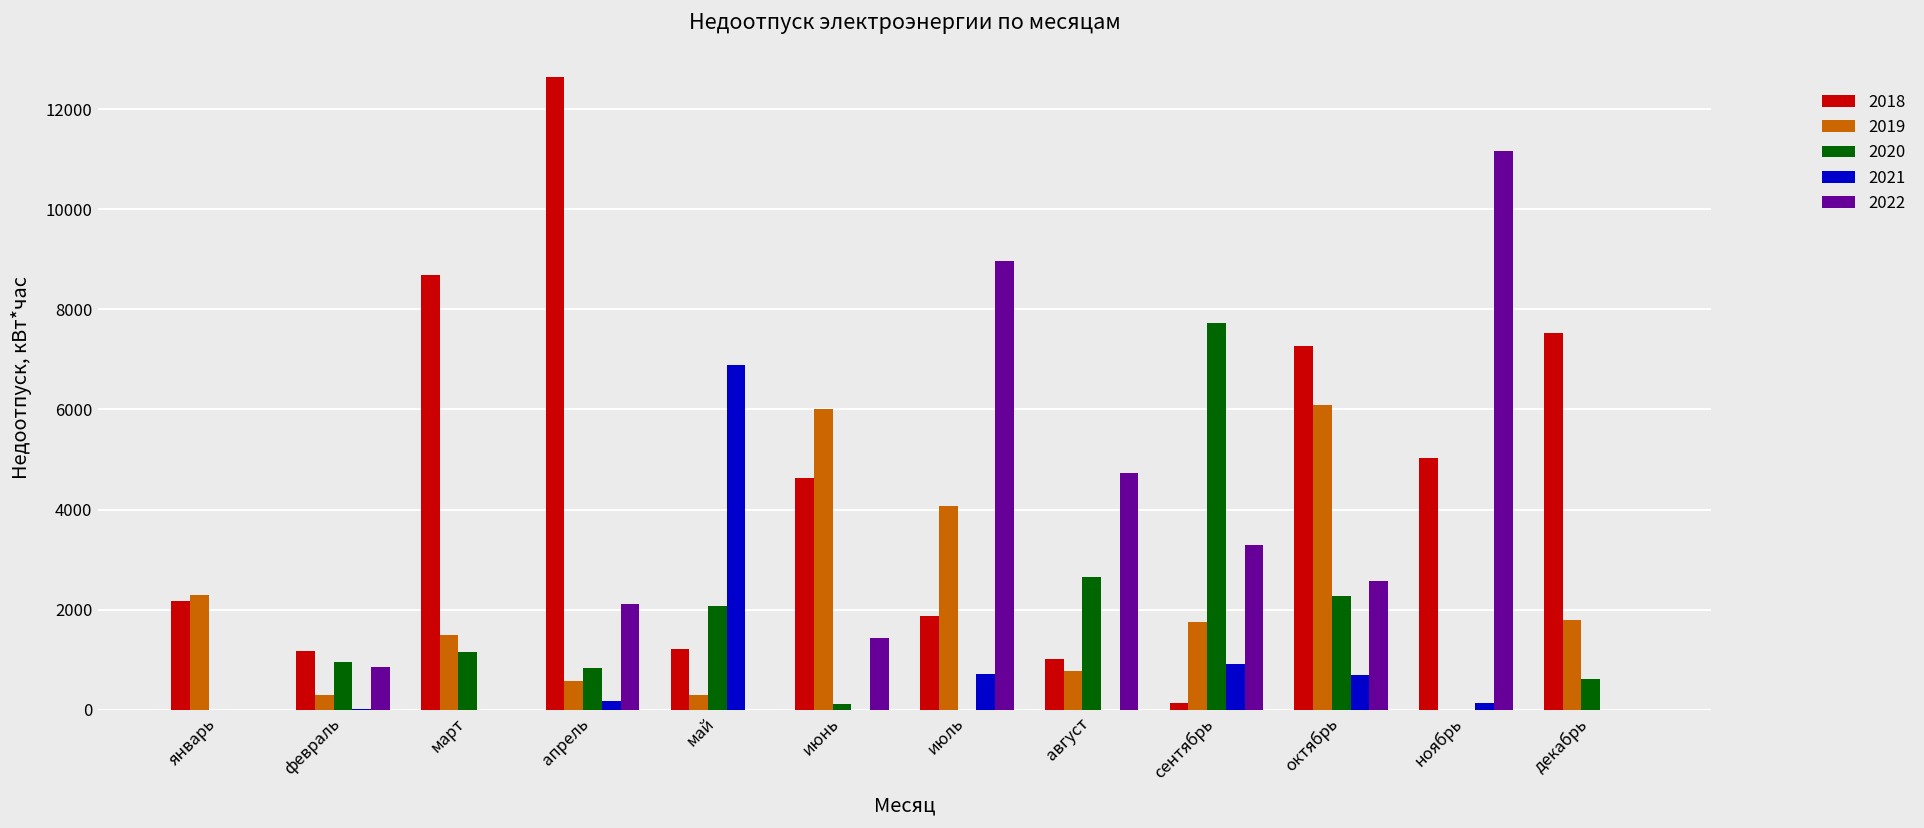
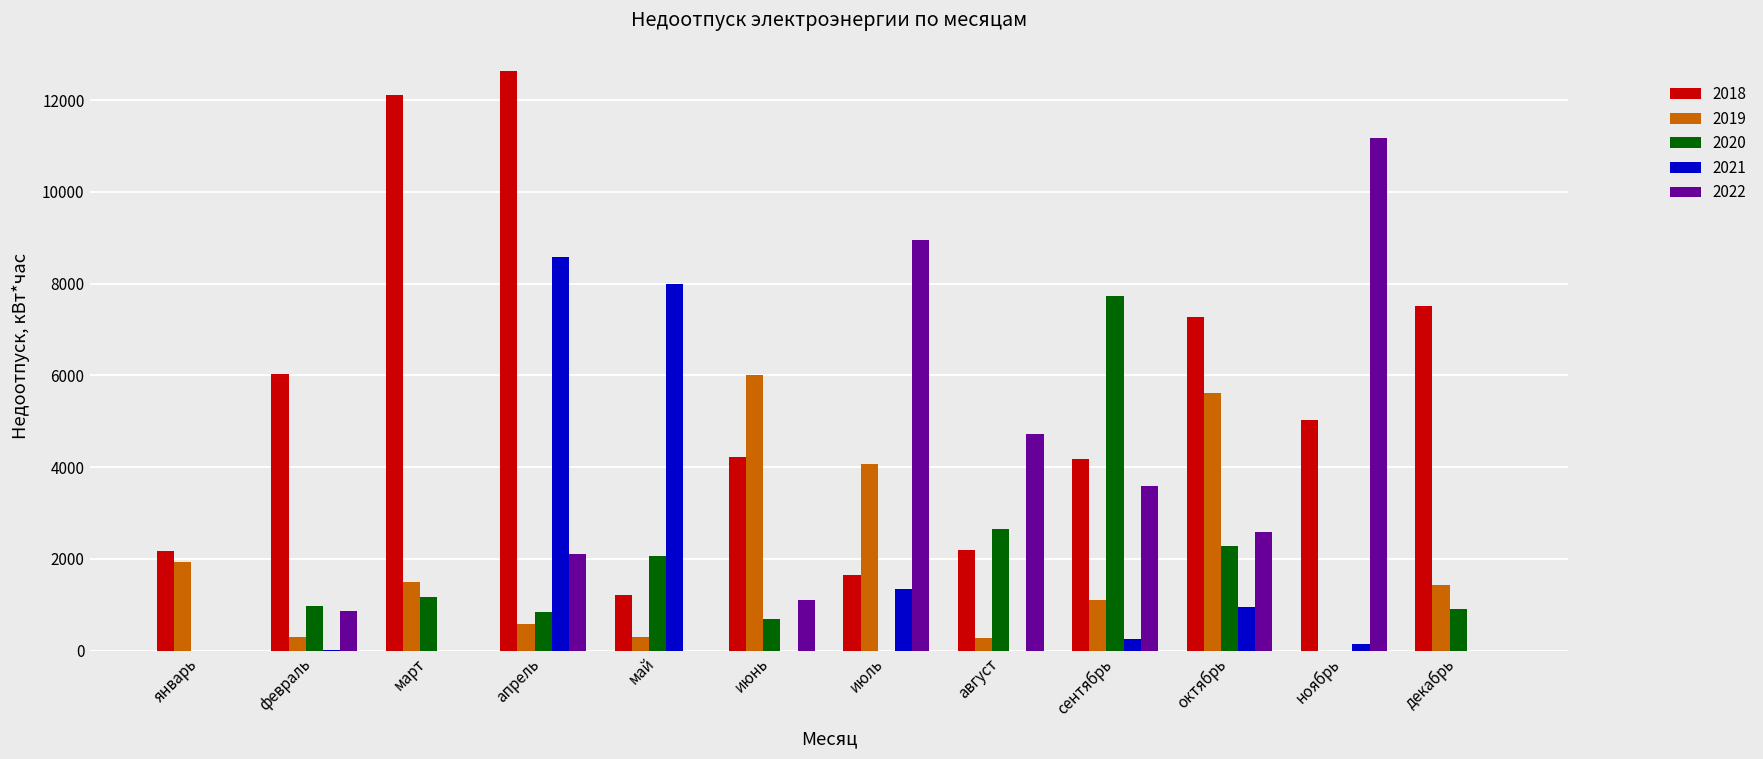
2019, январь: 2300 -> 1900
2018, февраль: 1200 -> 6000
2018, март: 8700 -> 12100
2021, апрель: 200 -> 8600
2021, май: 6900 -> 8000
2018, июнь: 4600 -> 4200
2020, июнь: 100 -> 700
2022, июнь: 1400 -> 1100
2018, июль: 1900 -> 1600
2021, июль: 700 -> 1300
2018, август: 1000 -> 2200
2019, август: 800 -> 300
2018, сентябрь: 100 -> 4200
2019, сентябрь: 1700 -> 1100
2021, сентябрь: 900 -> 200
2022, сентябрь: 3300 -> 3600
2019, октябрь: 6100 -> 5600
2021, октябрь: 700 -> 900
2019, декабрь: 1800 -> 1400
2020, декабрь: 600 -> 900
